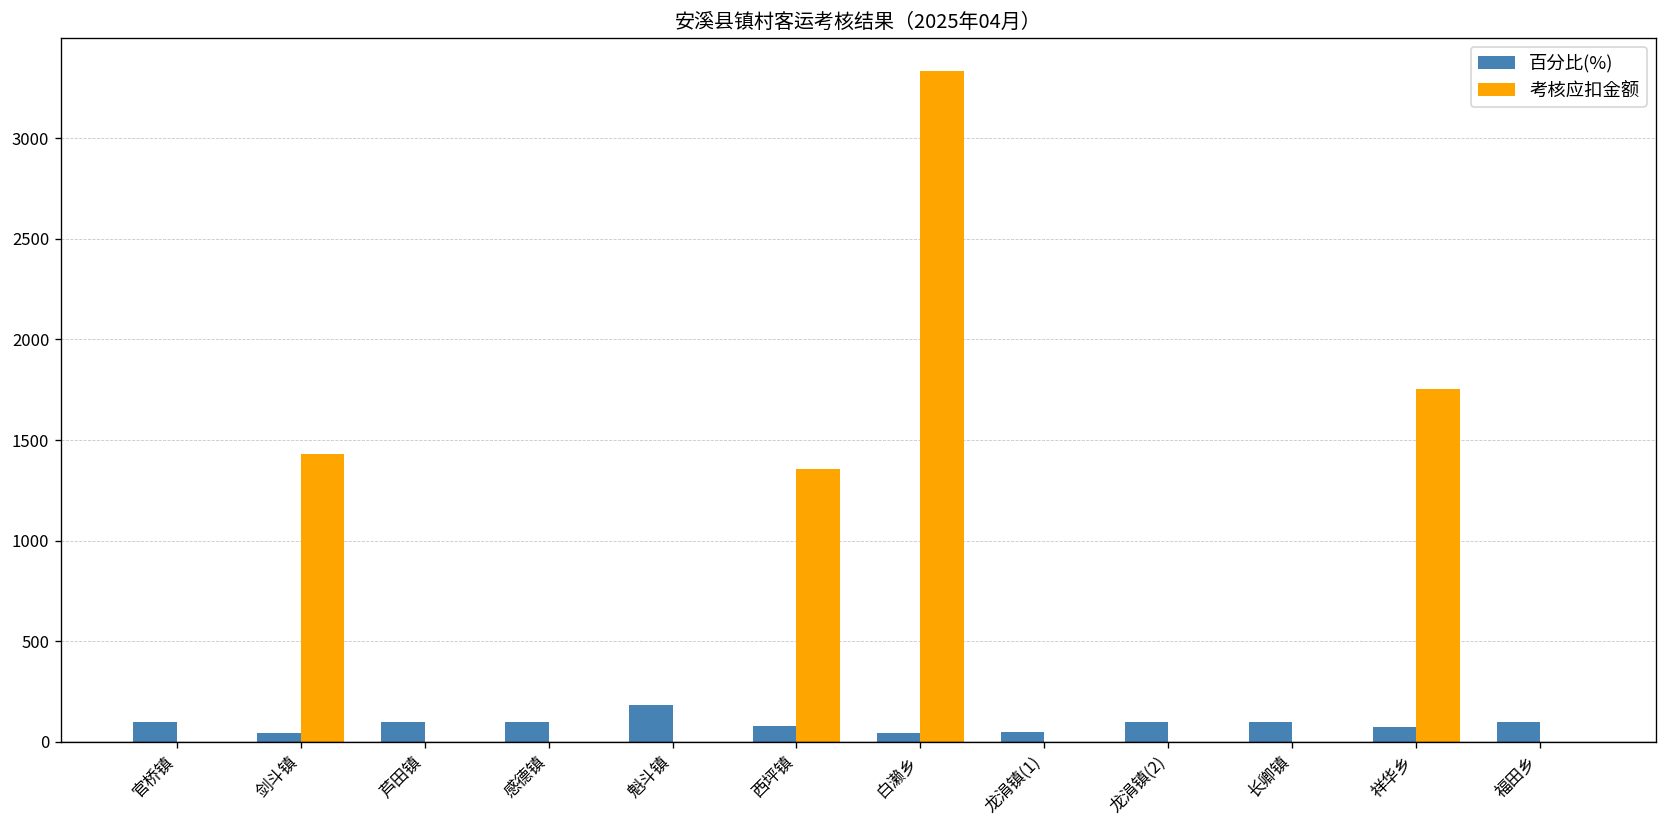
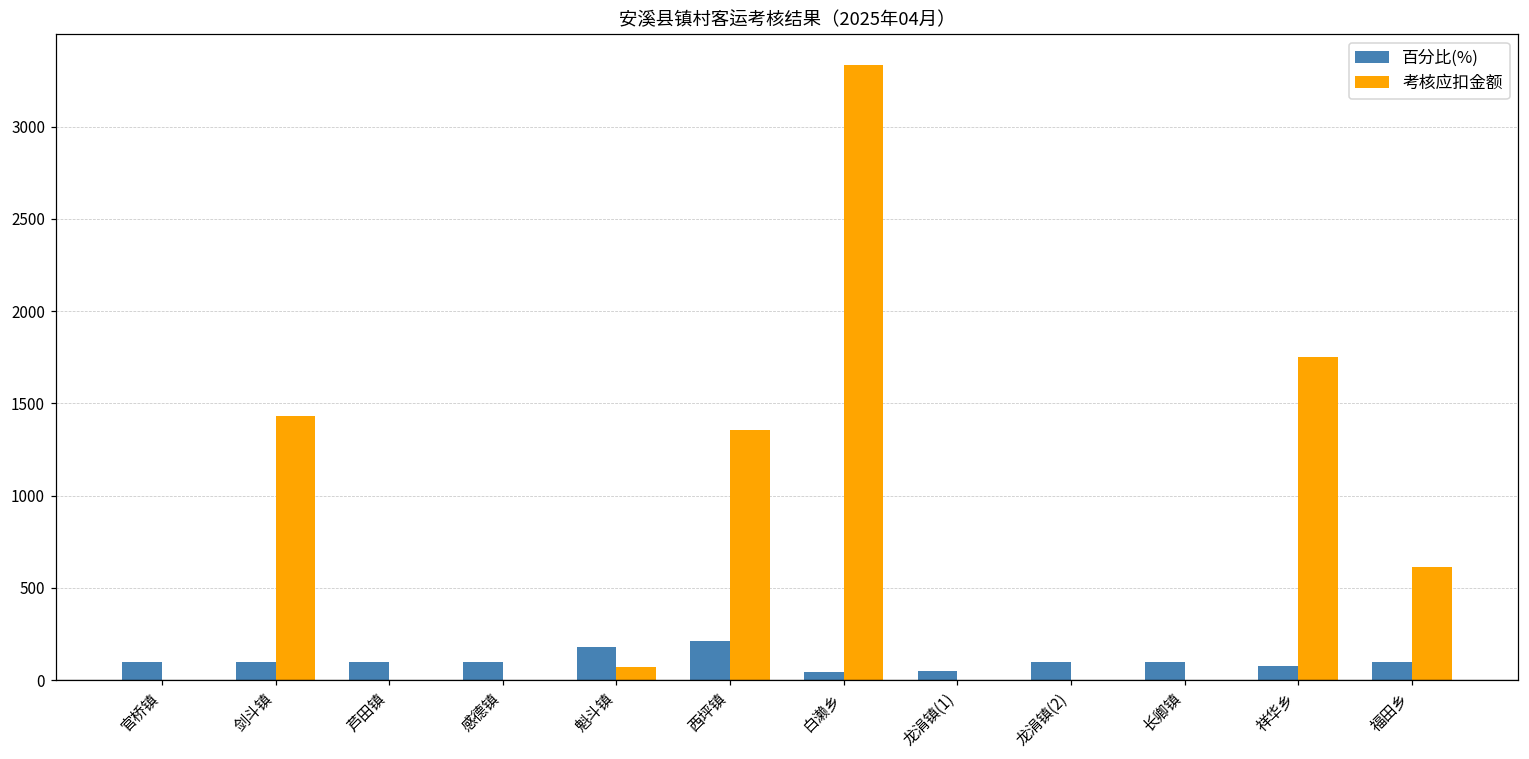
百分比(%), 剑斗镇: 50 -> 100
考核应扣金额, 魁斗镇: 0 -> 70
百分比(%), 西坪镇: 80 -> 210
考核应扣金额, 福田乡: 0 -> 610
